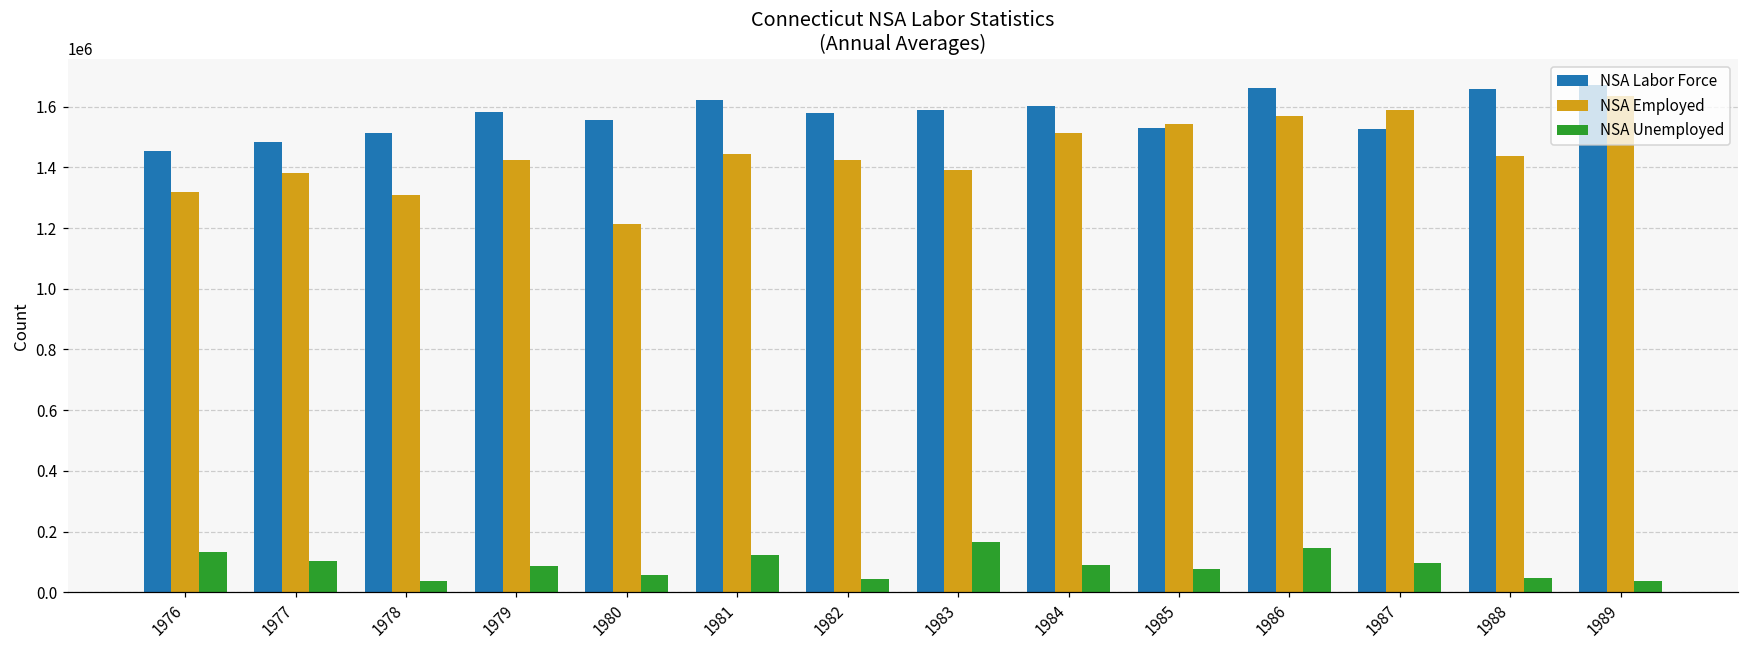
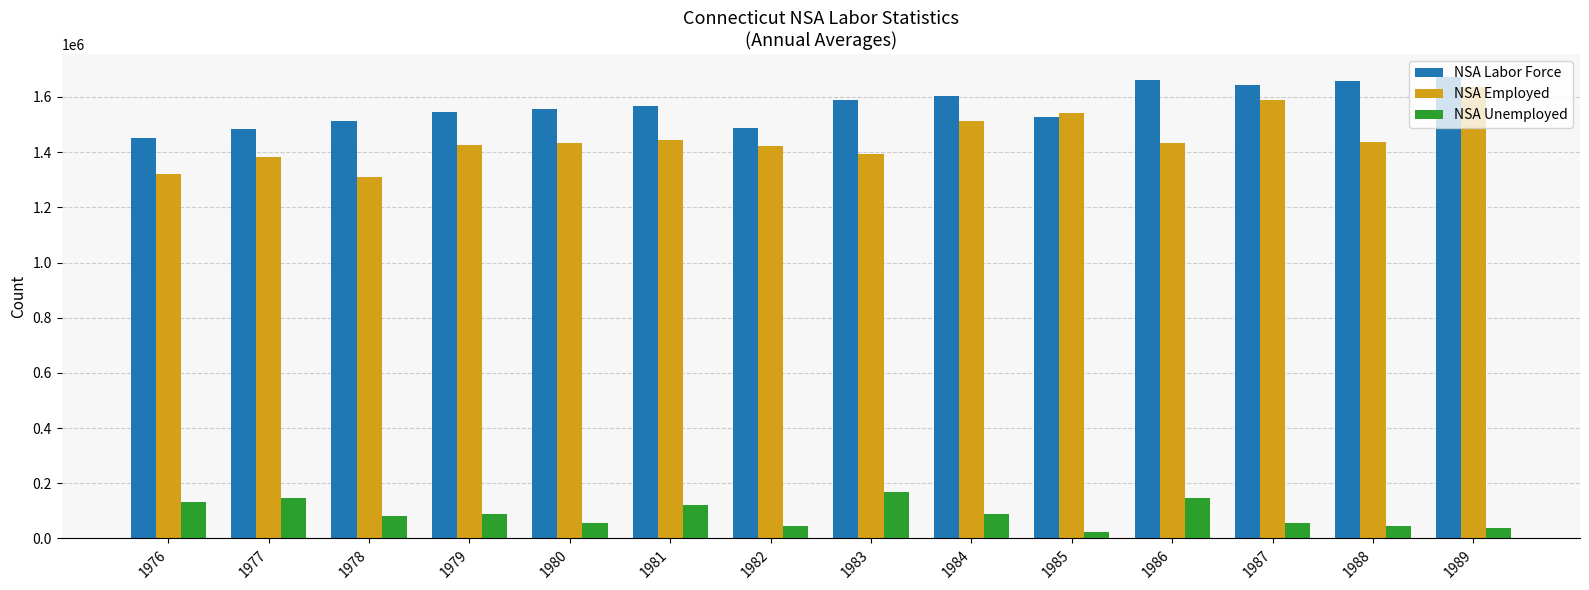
NSA Unemployed, 1977: 100000 -> 150000
NSA Unemployed, 1978: 40000 -> 80000
NSA Labor Force, 1979: 1580000 -> 1550000
NSA Employed, 1980: 1210000 -> 1430000
NSA Labor Force, 1981: 1620000 -> 1570000
NSA Labor Force, 1982: 1580000 -> 1490000
NSA Unemployed, 1985: 80000 -> 30000
NSA Employed, 1986: 1570000 -> 1430000
NSA Labor Force, 1987: 1530000 -> 1650000
NSA Unemployed, 1987: 100000 -> 60000
